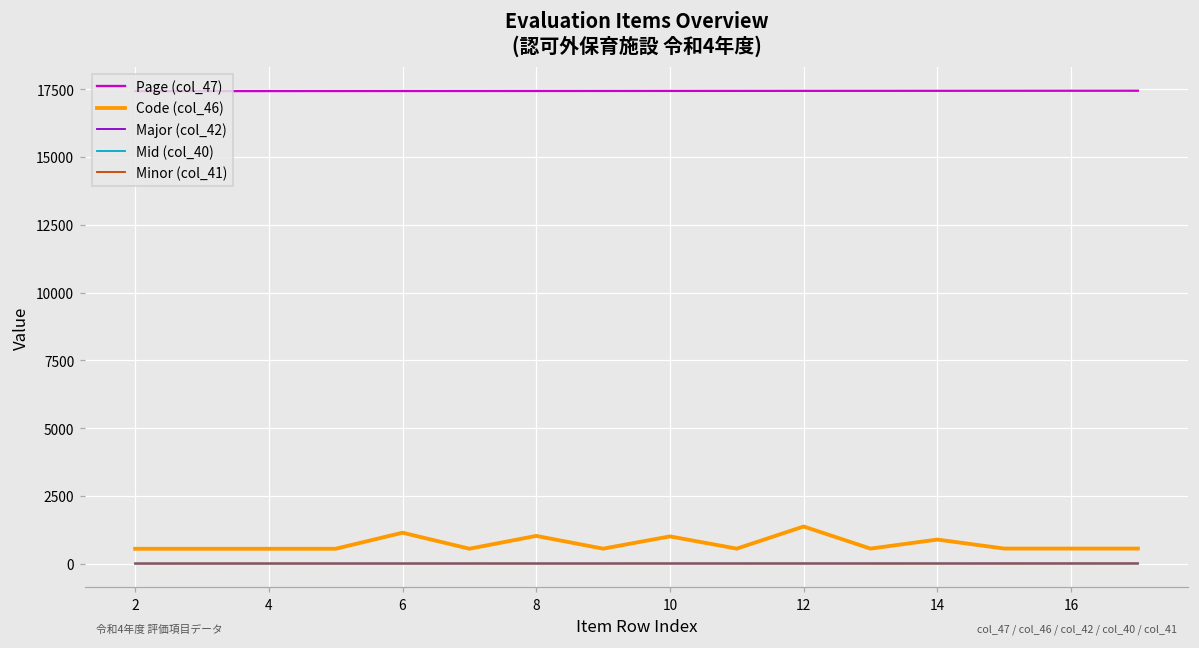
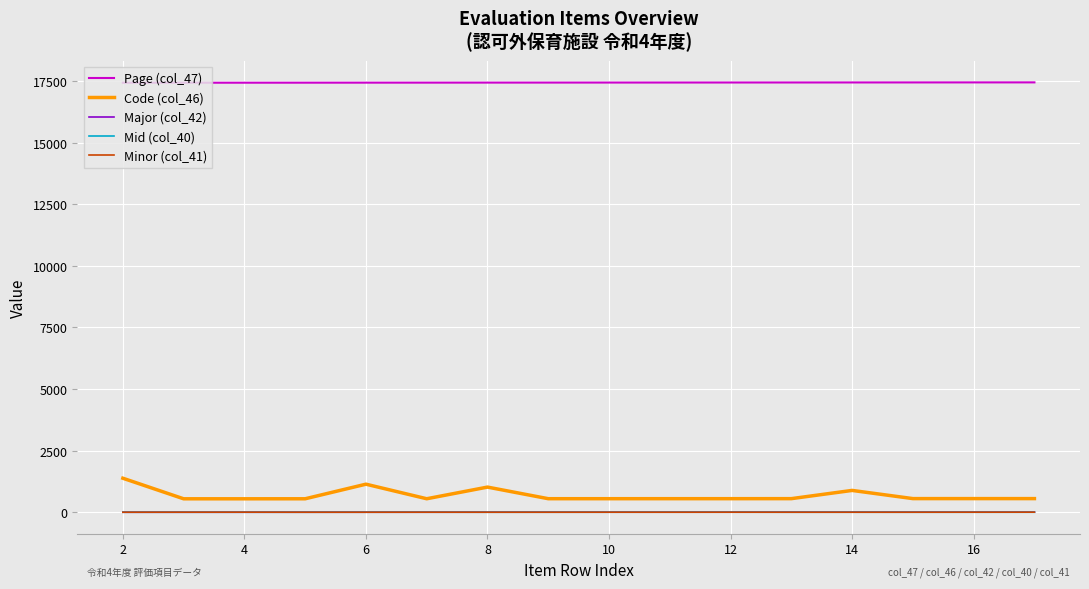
Code (col_46), 2: 500 -> 1400
Code (col_46), 10: 1000 -> 600
Code (col_46), 12: 1400 -> 600
